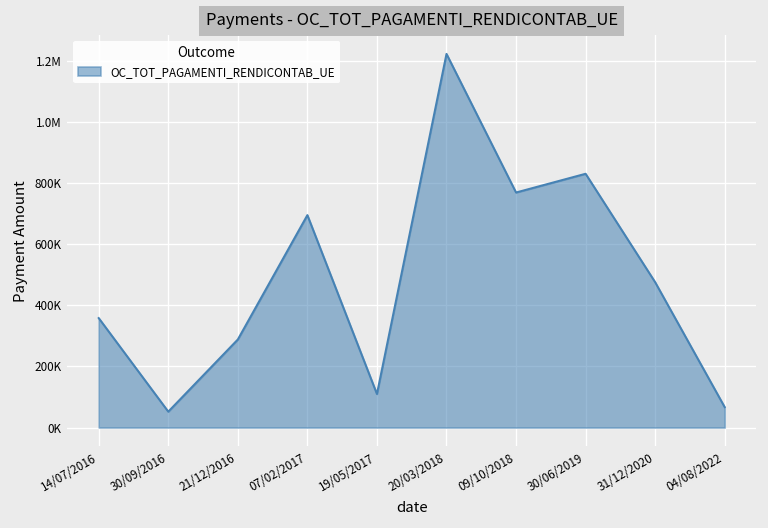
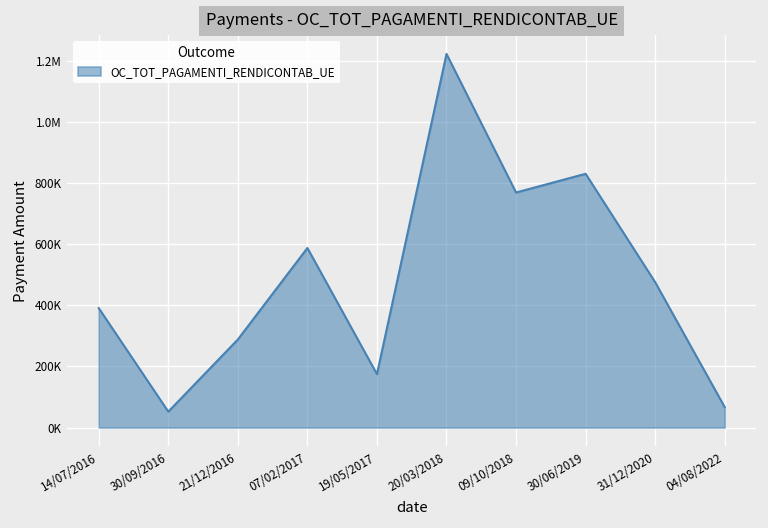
14/07/2016: 360000 -> 390000
07/02/2017: 700000 -> 590000
19/05/2017: 110000 -> 170000
